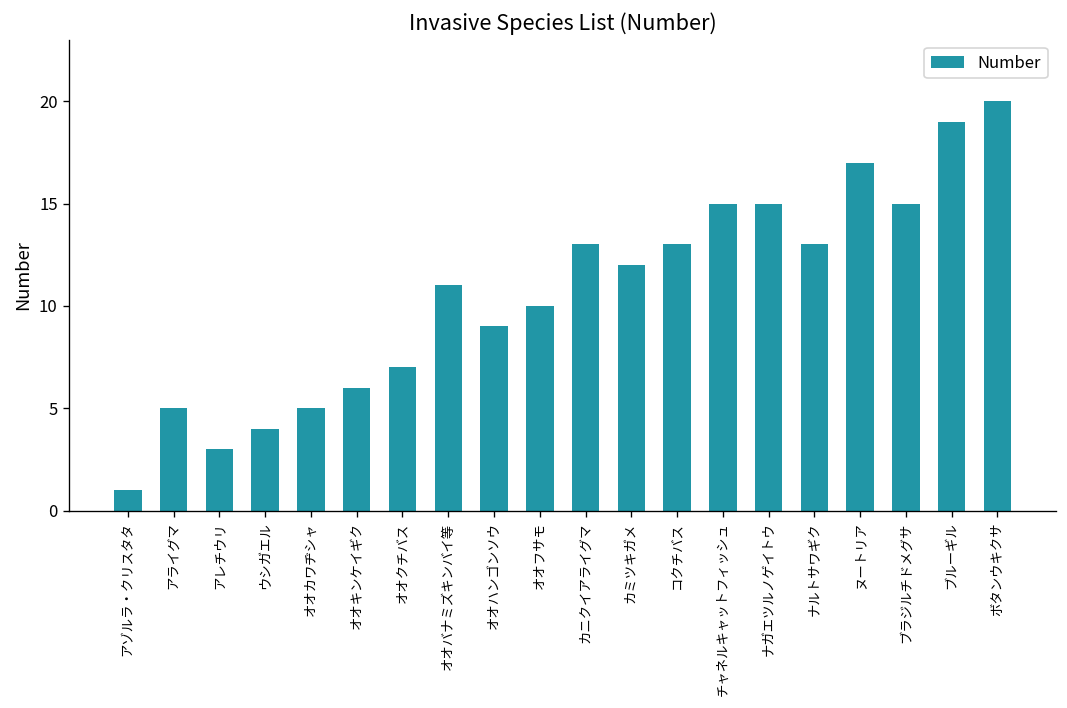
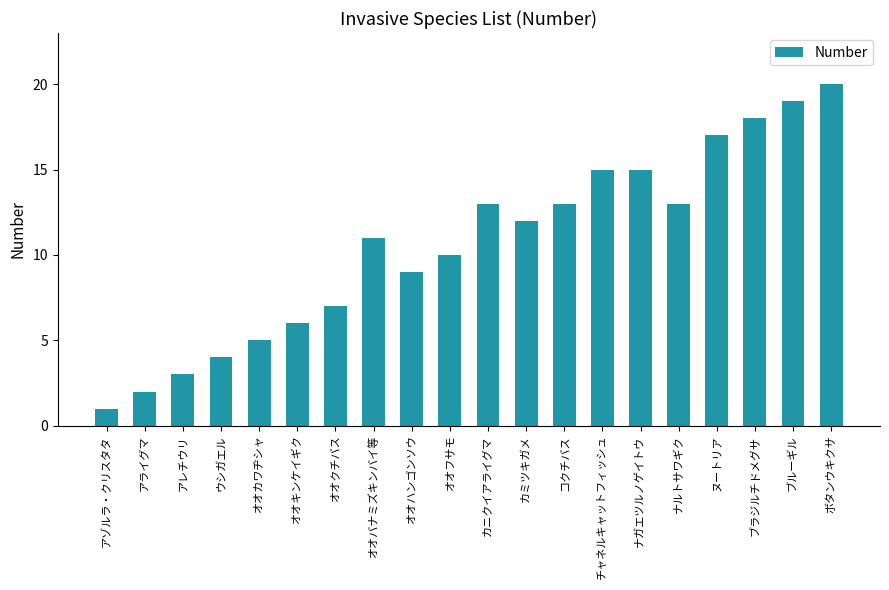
アライグマ: 5 -> 2
ブラジルチドメグサ: 15 -> 18
